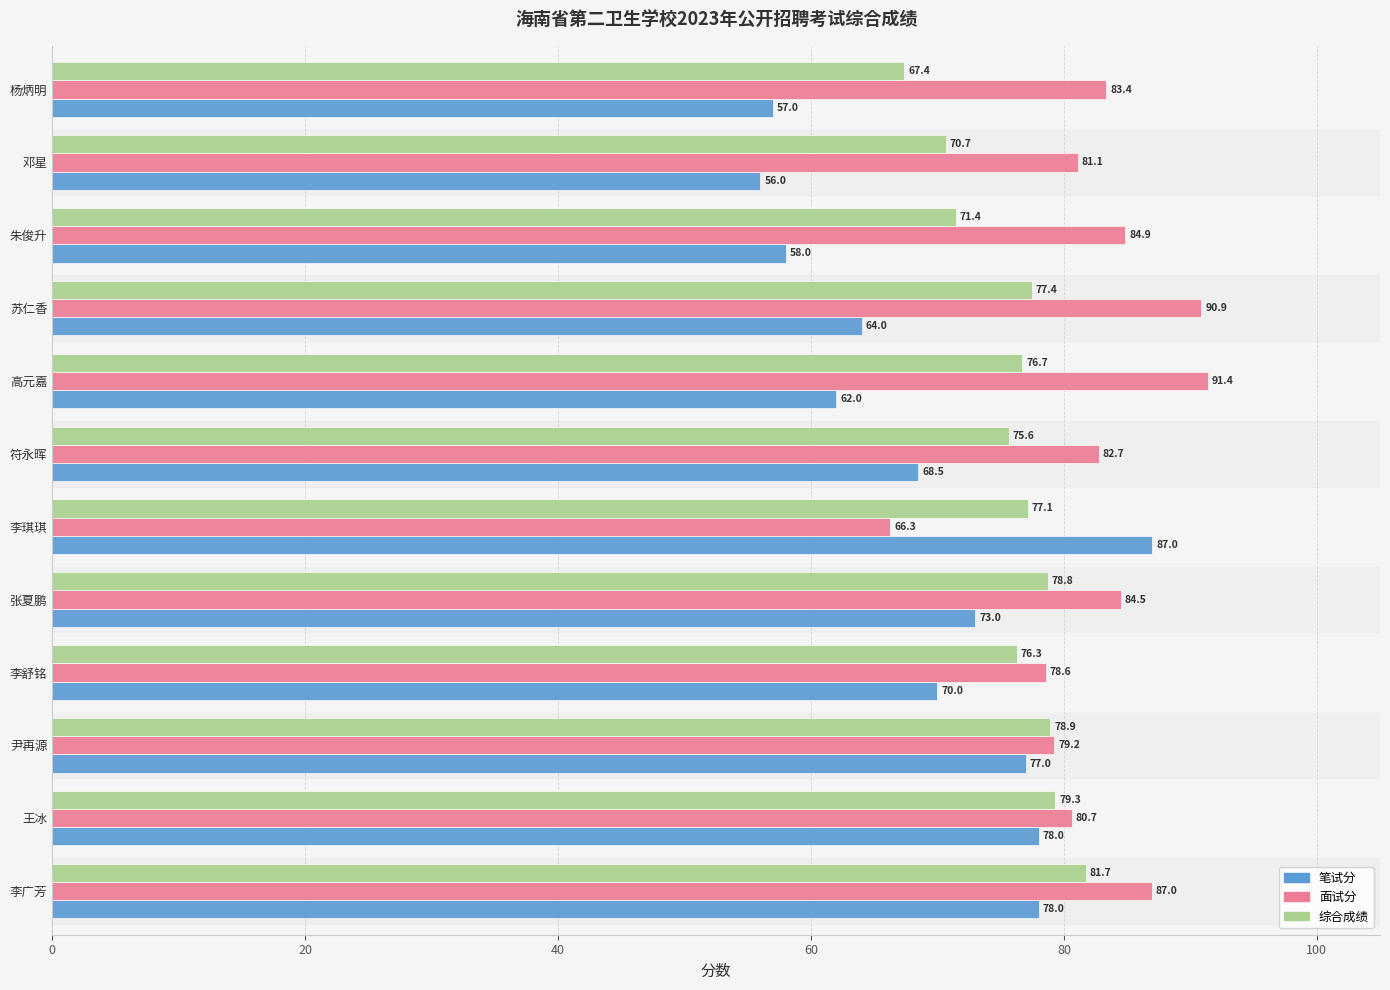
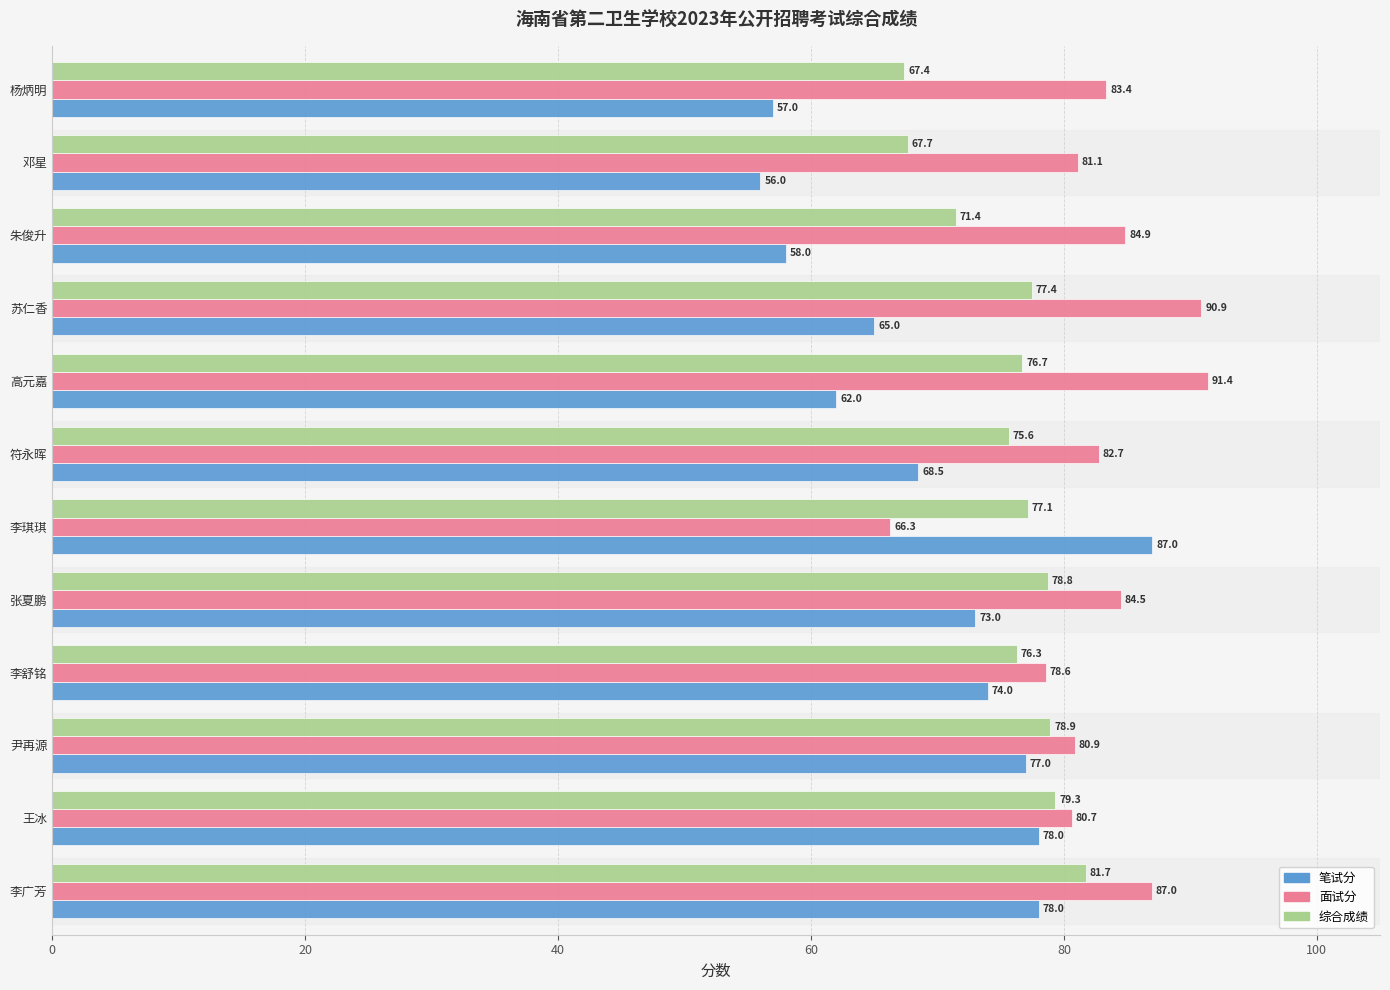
综合成绩, 邓星: 70.7 -> 67.7
笔试分, 苏仁香: 64.0 -> 65.0
笔试分, 李舒铭: 70.0 -> 74.0
面试分, 尹再源: 79.2 -> 80.9
